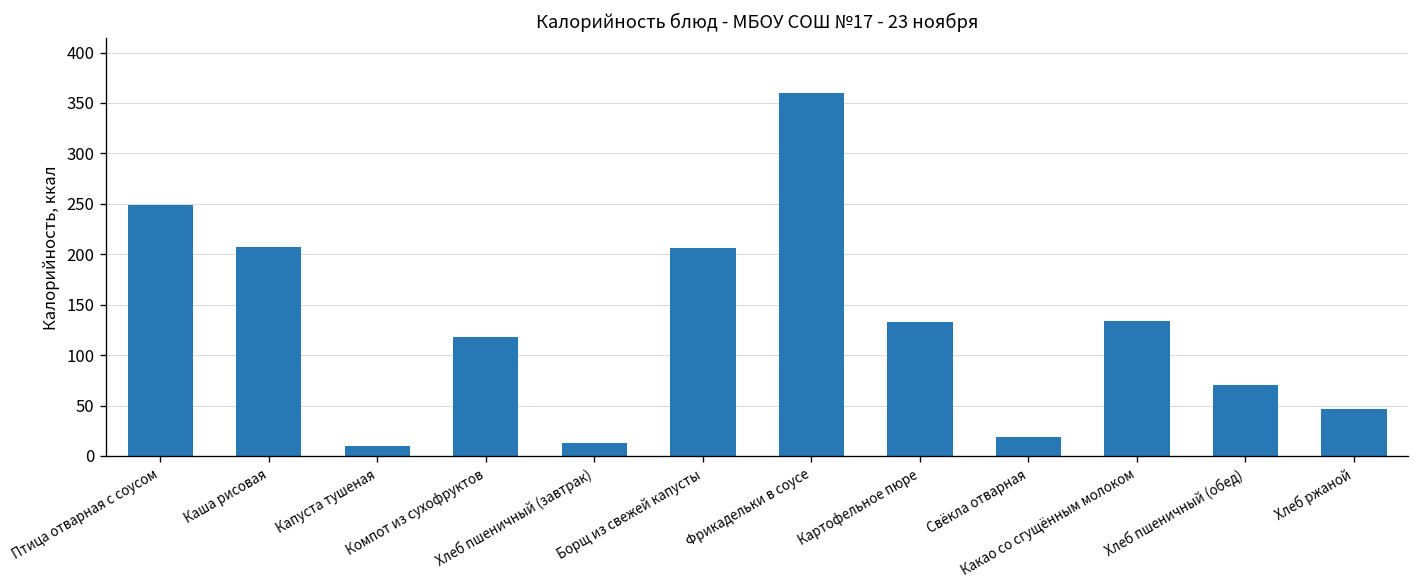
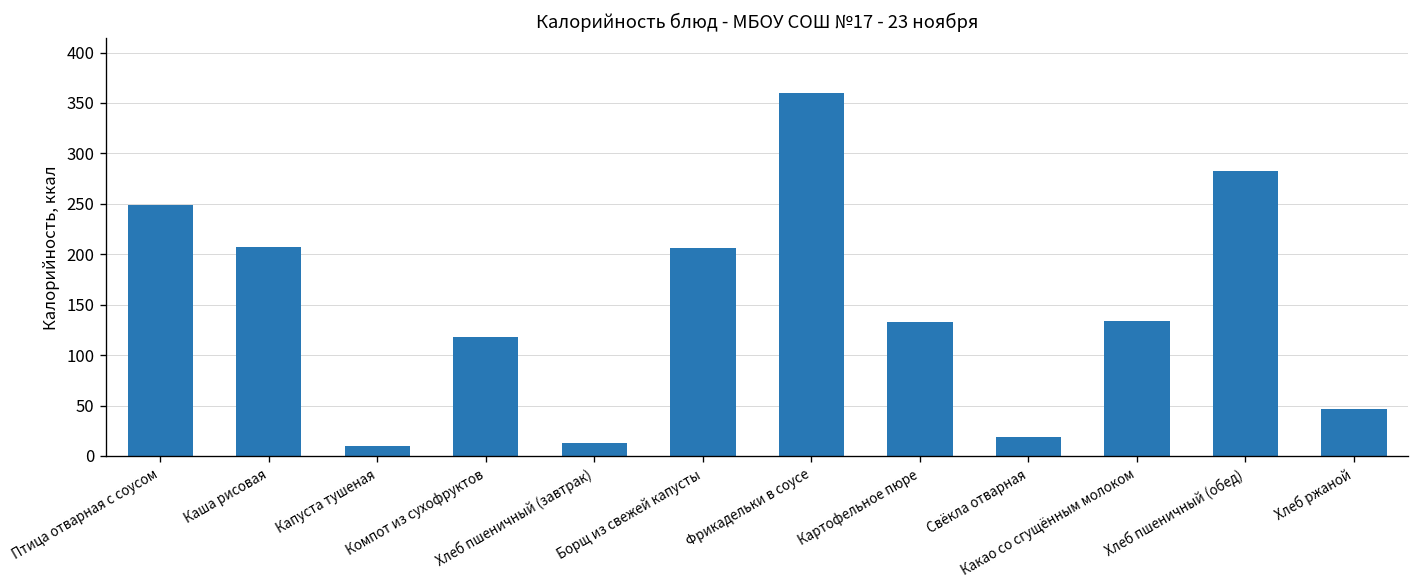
Хлеб пшеничный (обед): 70 -> 280
